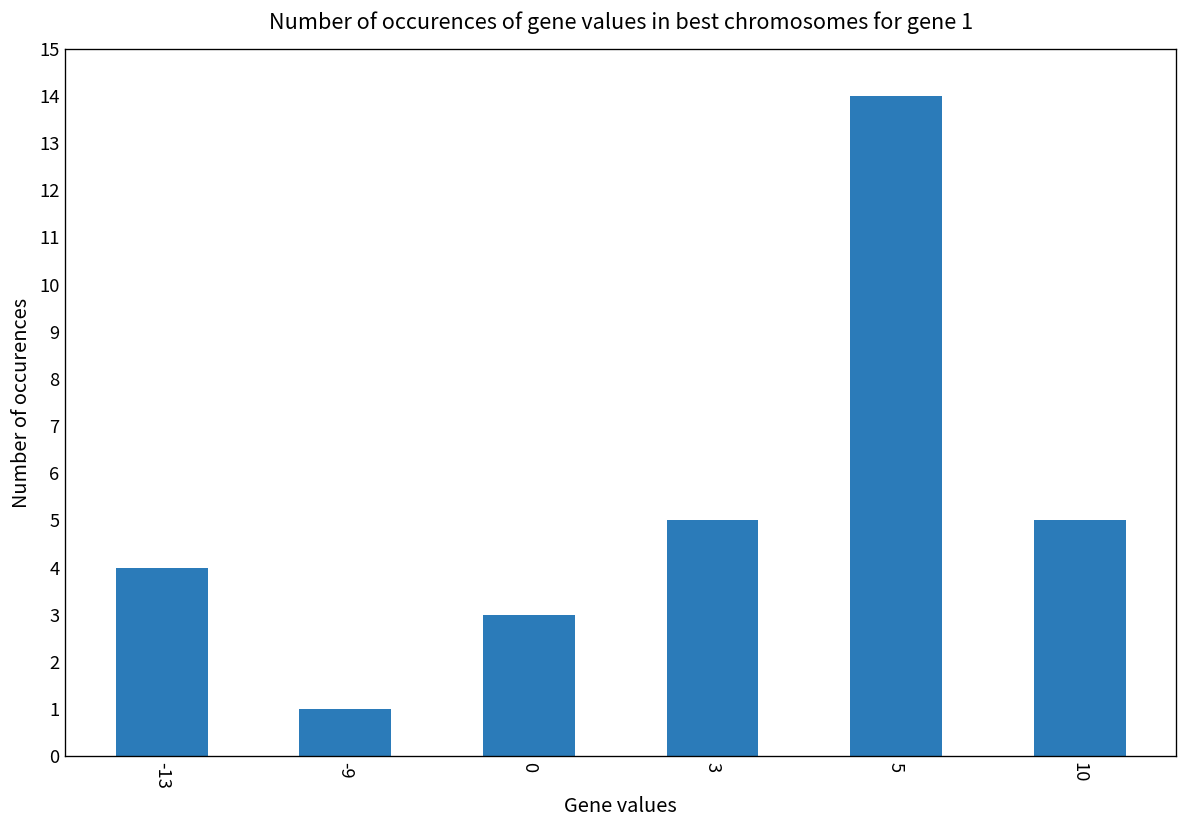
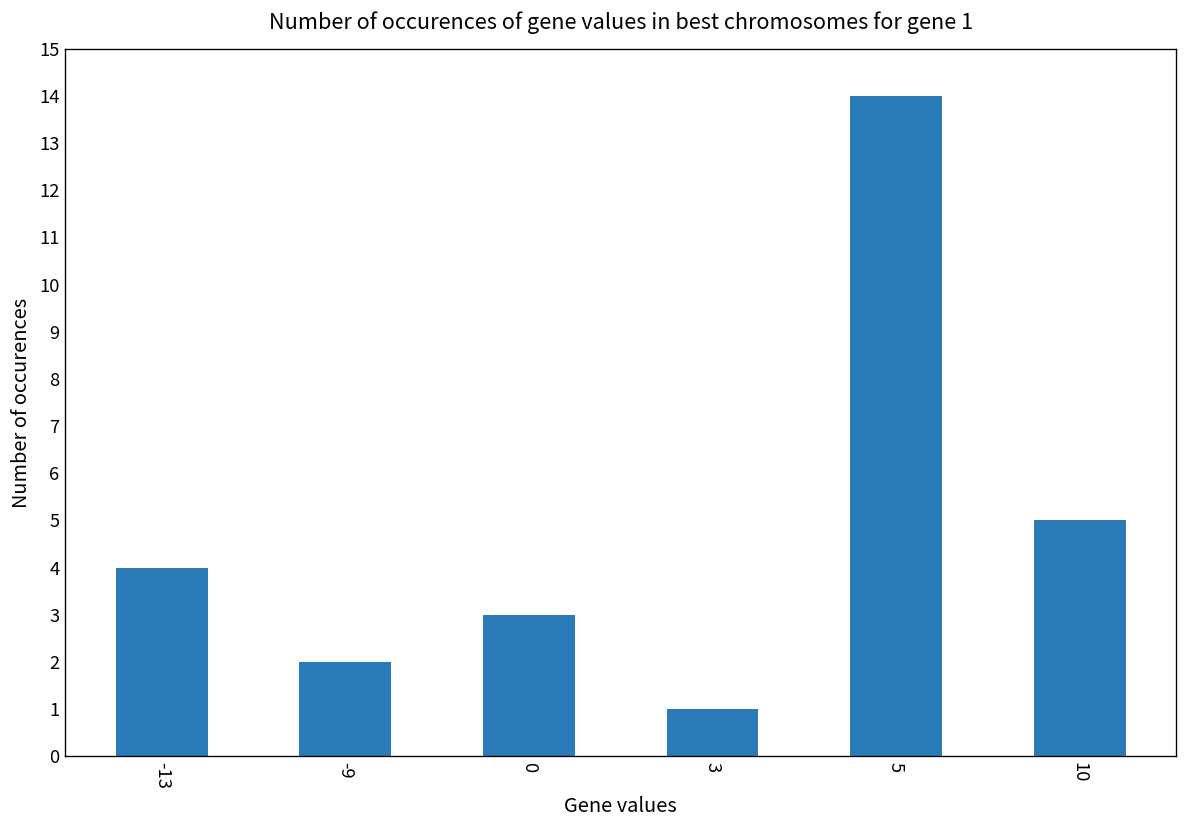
-9: 1 -> 2
3: 5 -> 1
